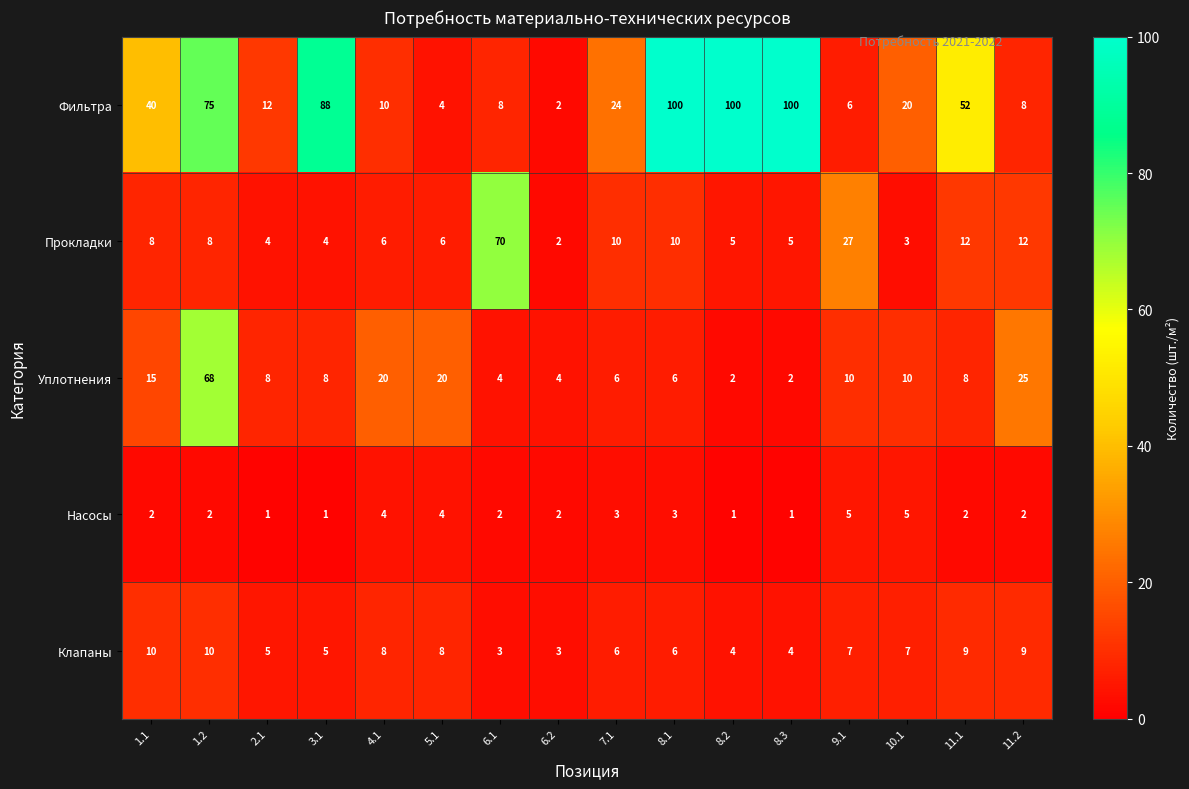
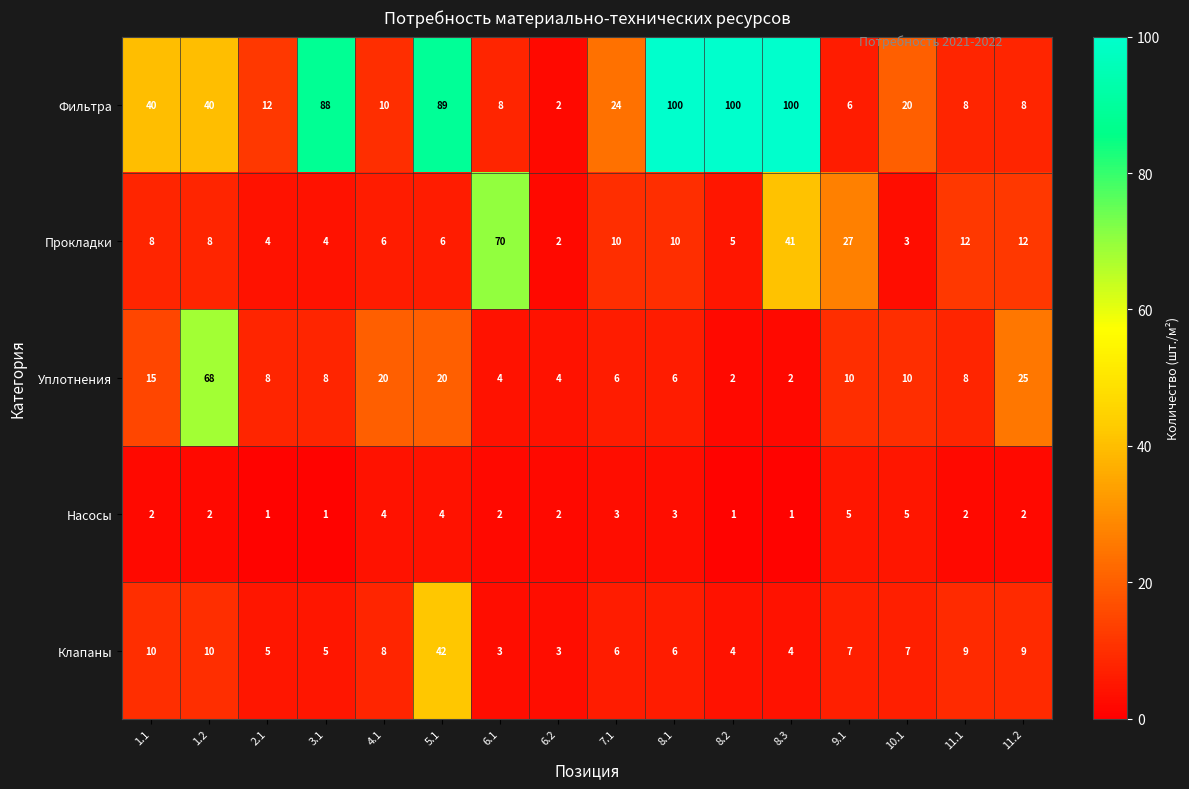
Фильтра, 1.2: 75 -> 40
Фильтра, 5.1: 4 -> 89
Фильтра, 11.1: 52 -> 8
Прокладки, 8.3: 5 -> 41
Клапаны, 5.1: 8 -> 42
